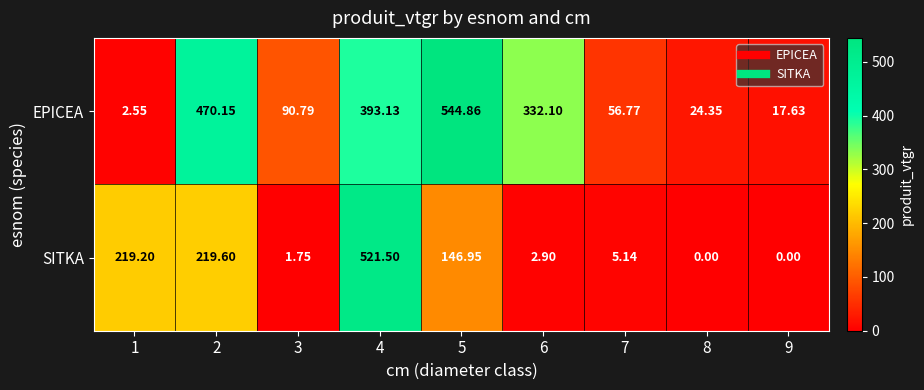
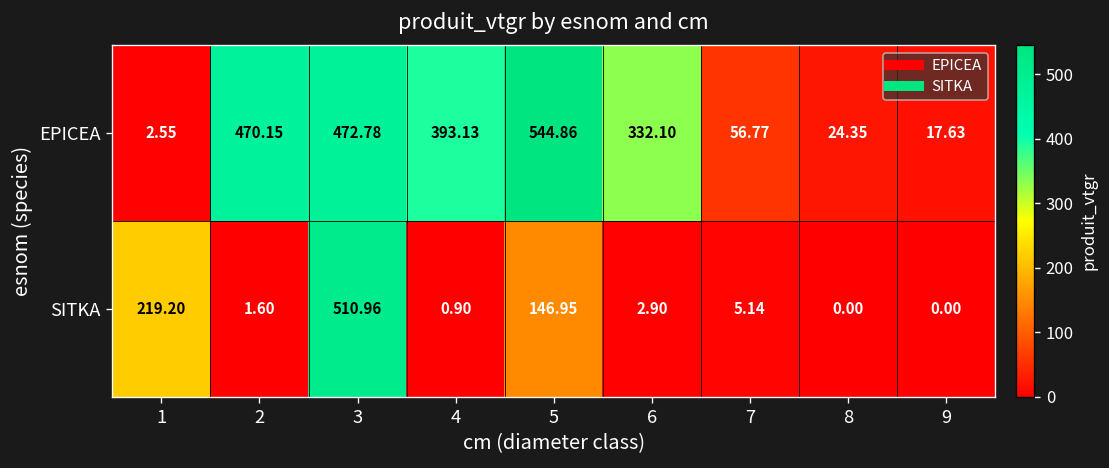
EPICEA, 3: 90.79 -> 472.78
SITKA, 2: 219.60 -> 1.60
SITKA, 3: 1.75 -> 510.96
SITKA, 4: 521.50 -> 0.90
